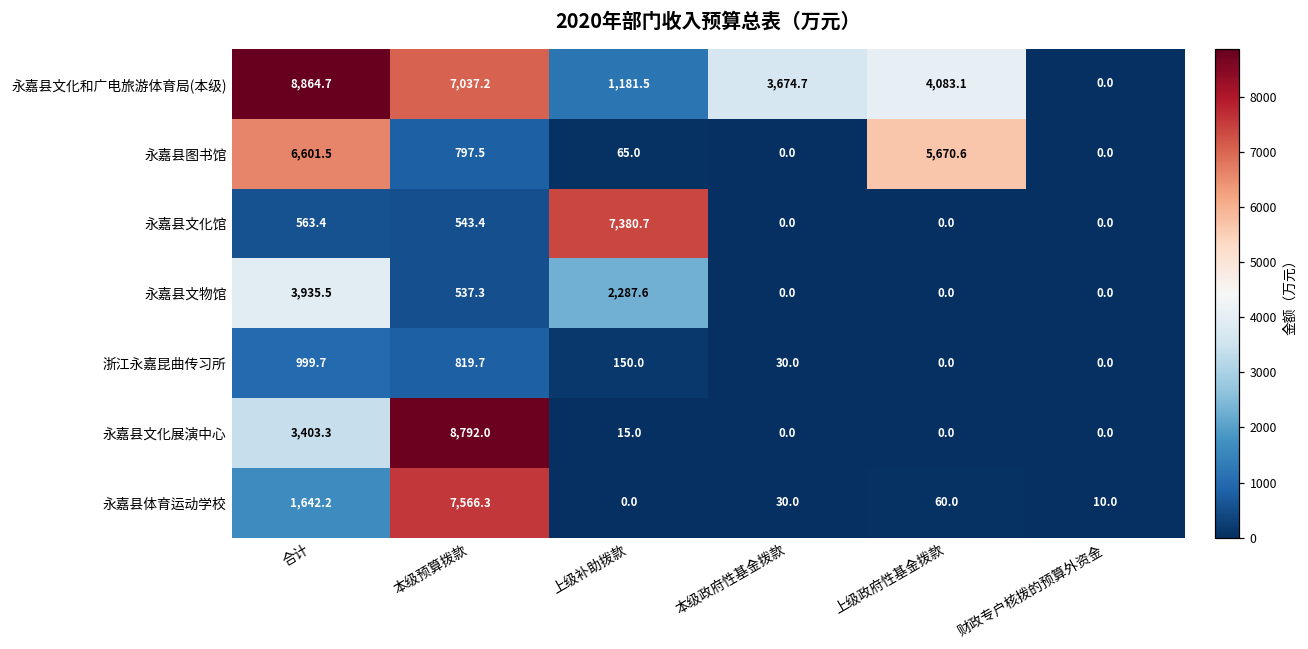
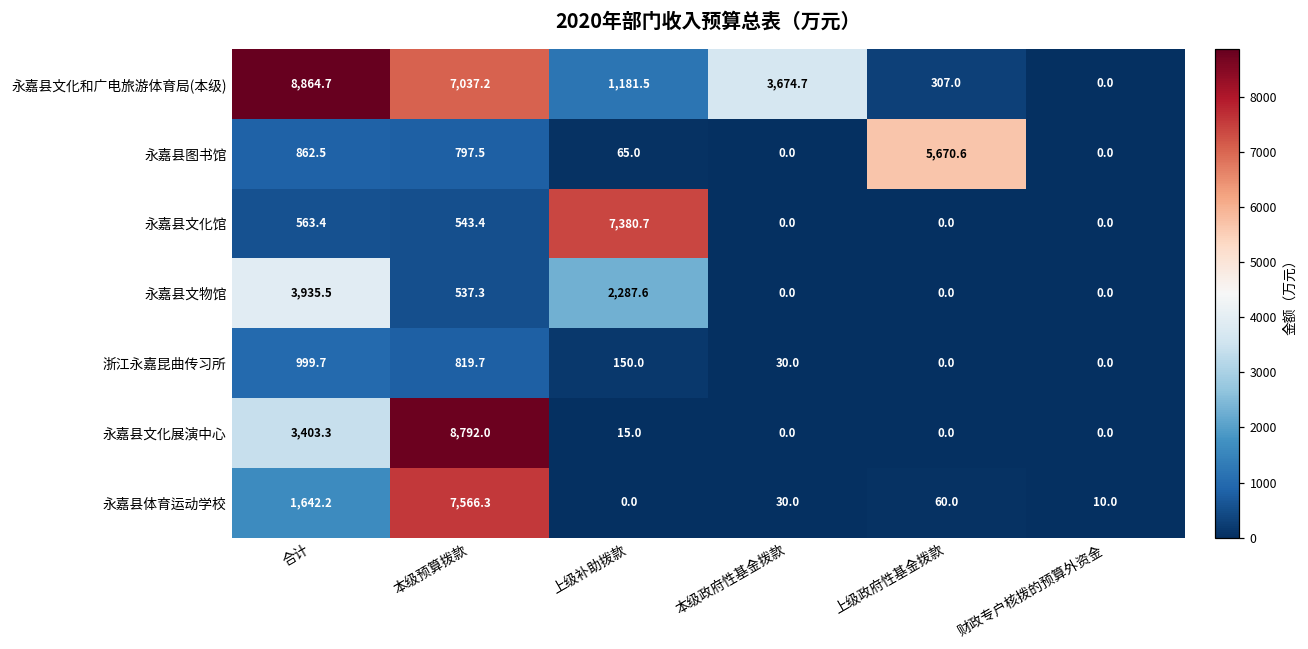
永嘉县文化和广电旅游体育局(本级), 上级政府性基金拨款: 4,083.1 -> 307.0
永嘉县图书馆, 合计: 6,601.5 -> 862.5
